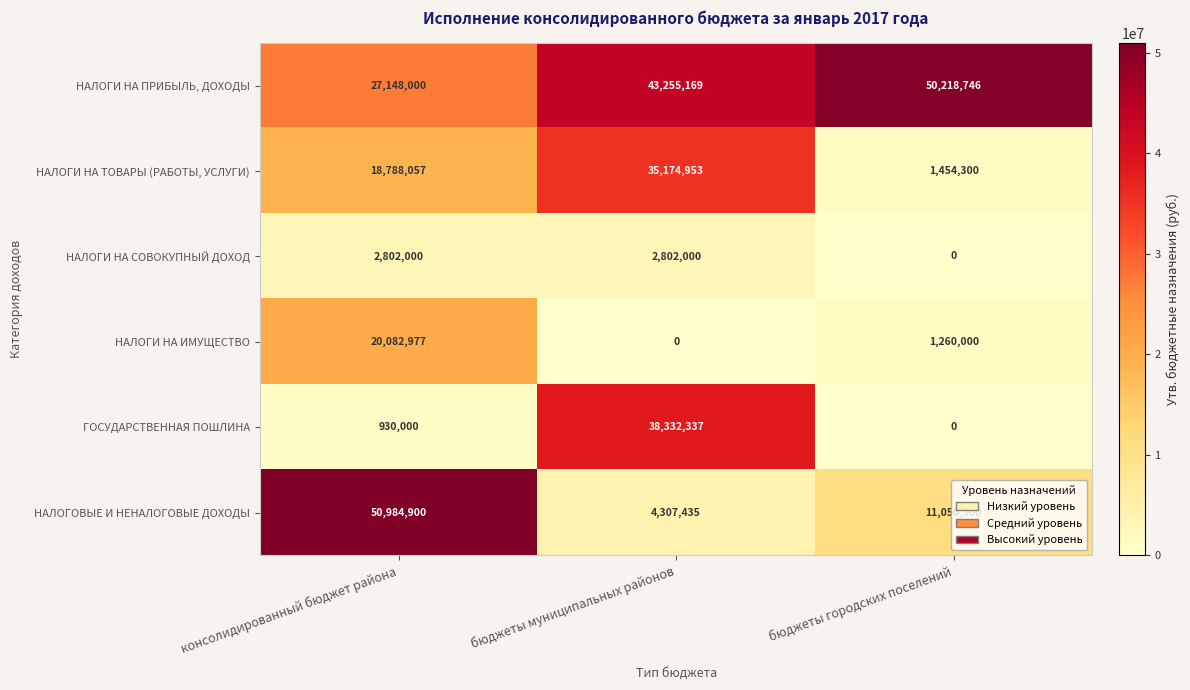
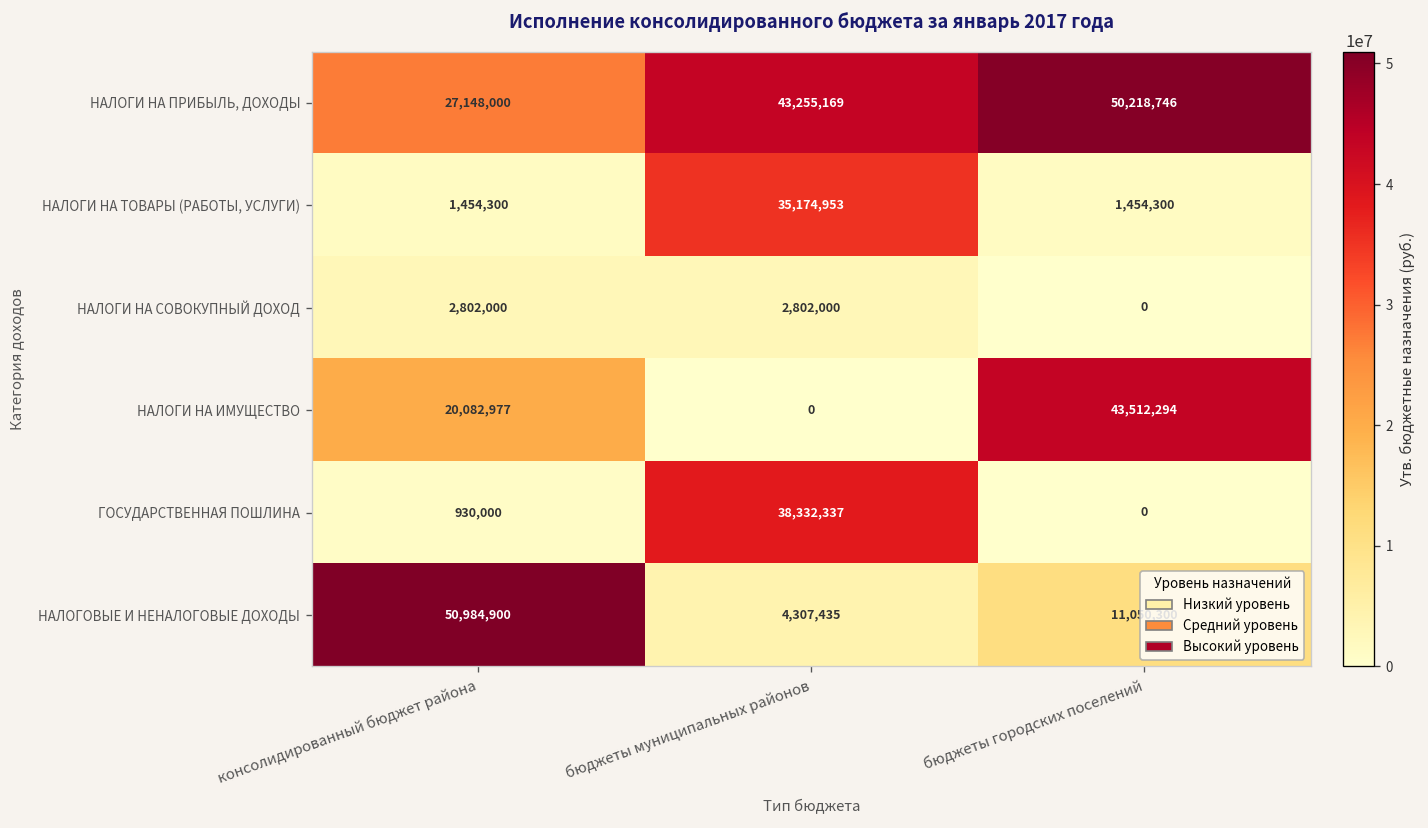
НАЛОГИ НА ТОВАРЫ (РАБОТЫ, УСЛУГИ), консолидированный бюджет района: 18,788,057 -> 1,454,300
НАЛОГИ НА ИМУЩЕСТВО, бюджеты городских поселений: 1,260,000 -> 43,512,294
